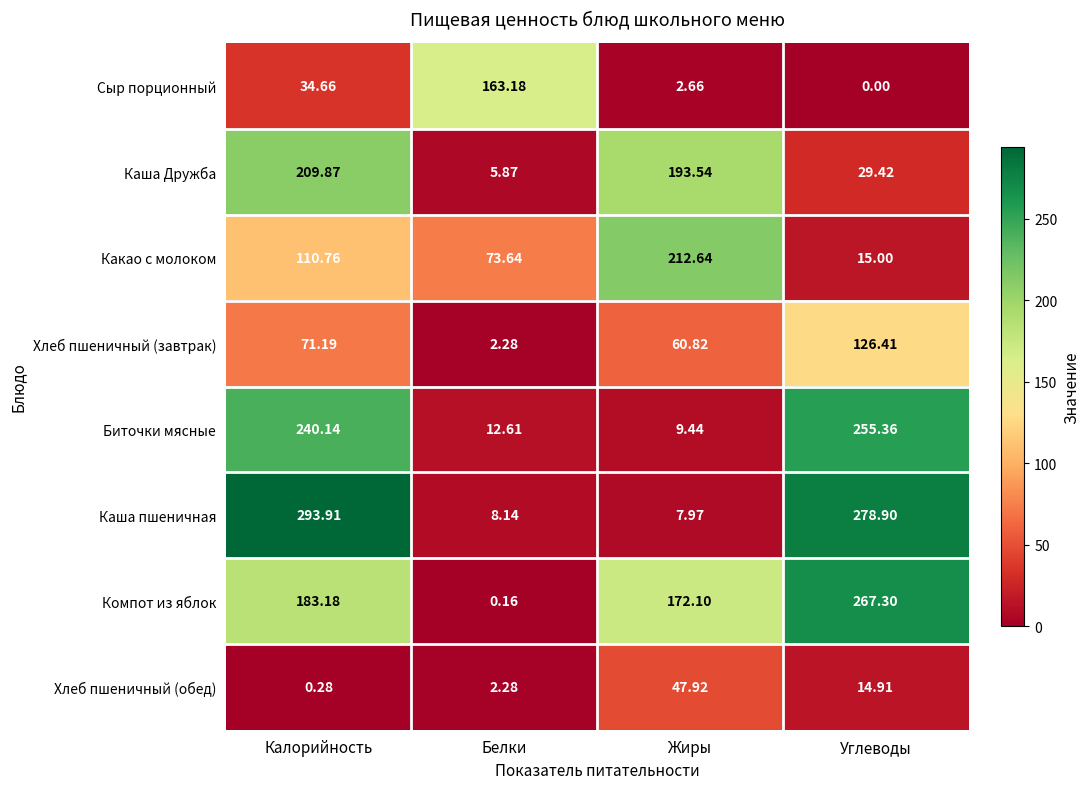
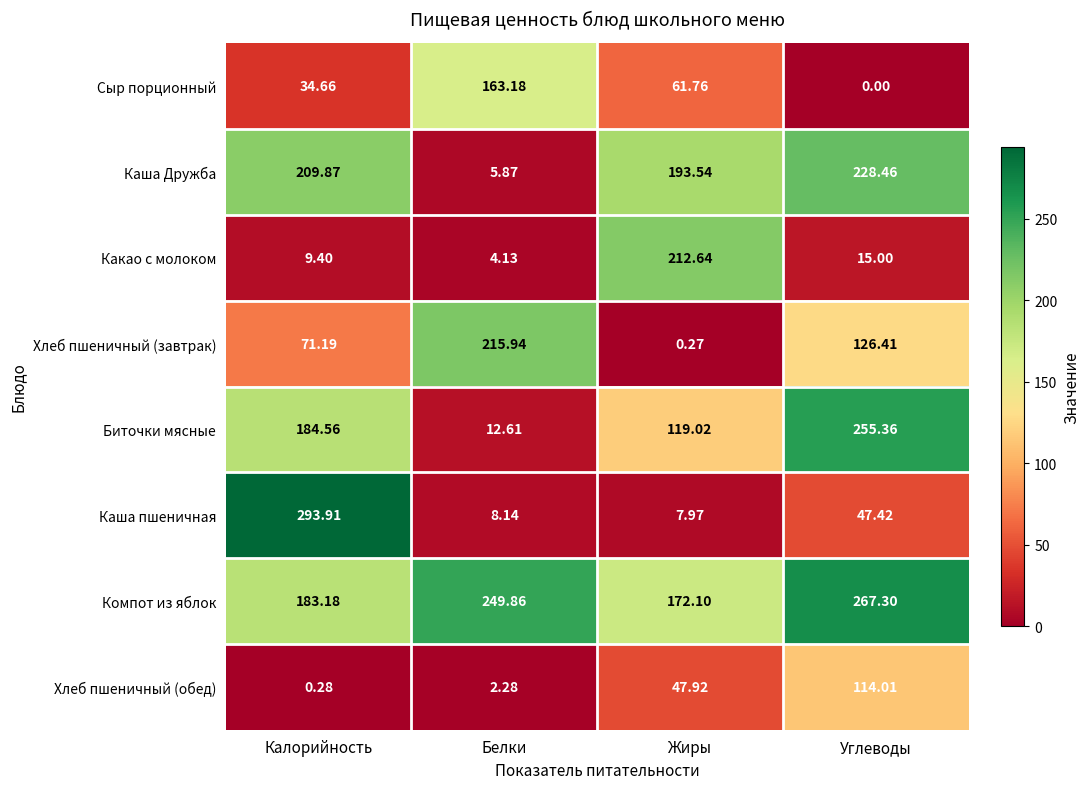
Сыр порционный, Жиры: 2.66 -> 61.76
Каша Дружба, Углеводы: 29.42 -> 228.46
Какао с молоком, Калорийность: 110.76 -> 9.40
Какао с молоком, Белки: 73.64 -> 4.13
Хлеб пшеничный (завтрак), Белки: 2.28 -> 215.94
Хлеб пшеничный (завтрак), Жиры: 60.82 -> 0.27
Биточки мясные, Калорийность: 240.14 -> 184.56
Биточки мясные, Жиры: 9.44 -> 119.02
Каша пшеничная, Углеводы: 278.90 -> 47.42
Компот из яблок, Белки: 0.16 -> 249.86
Хлеб пшеничный (обед), Углеводы: 14.91 -> 114.01
